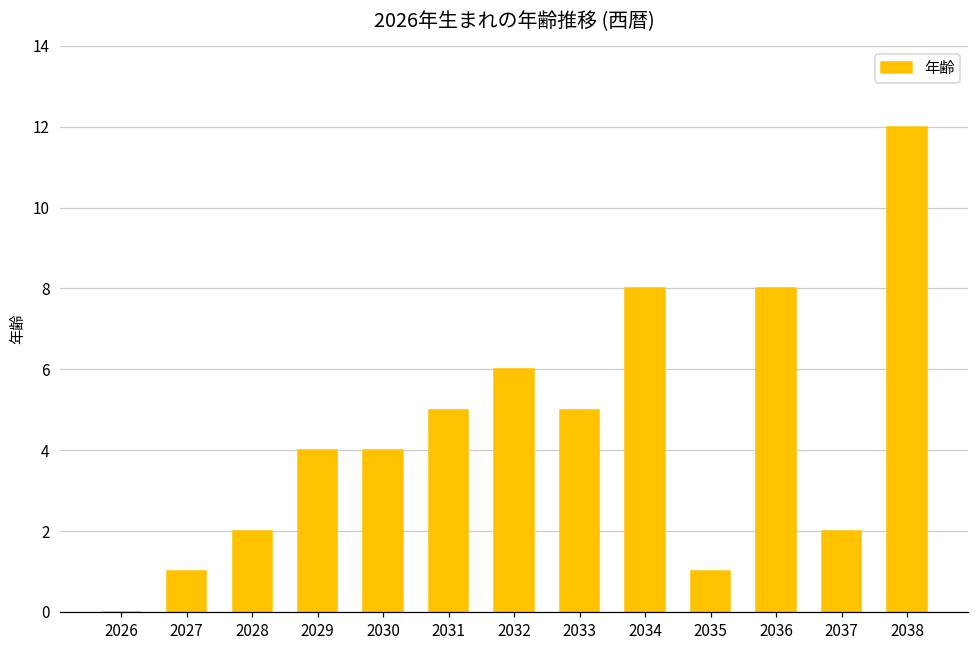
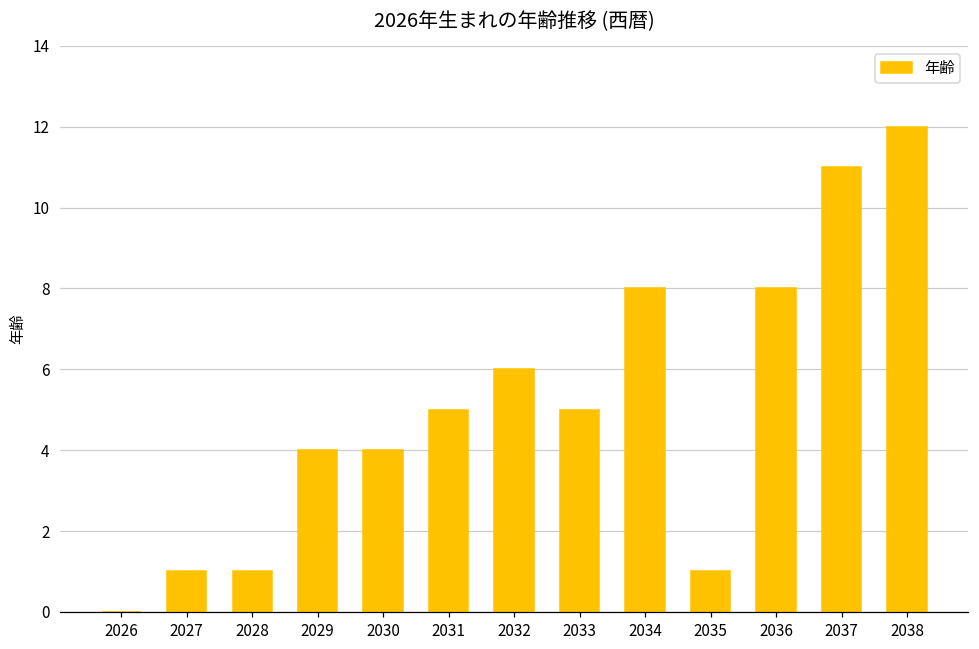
2028: 2 -> 1
2037: 2 -> 11
